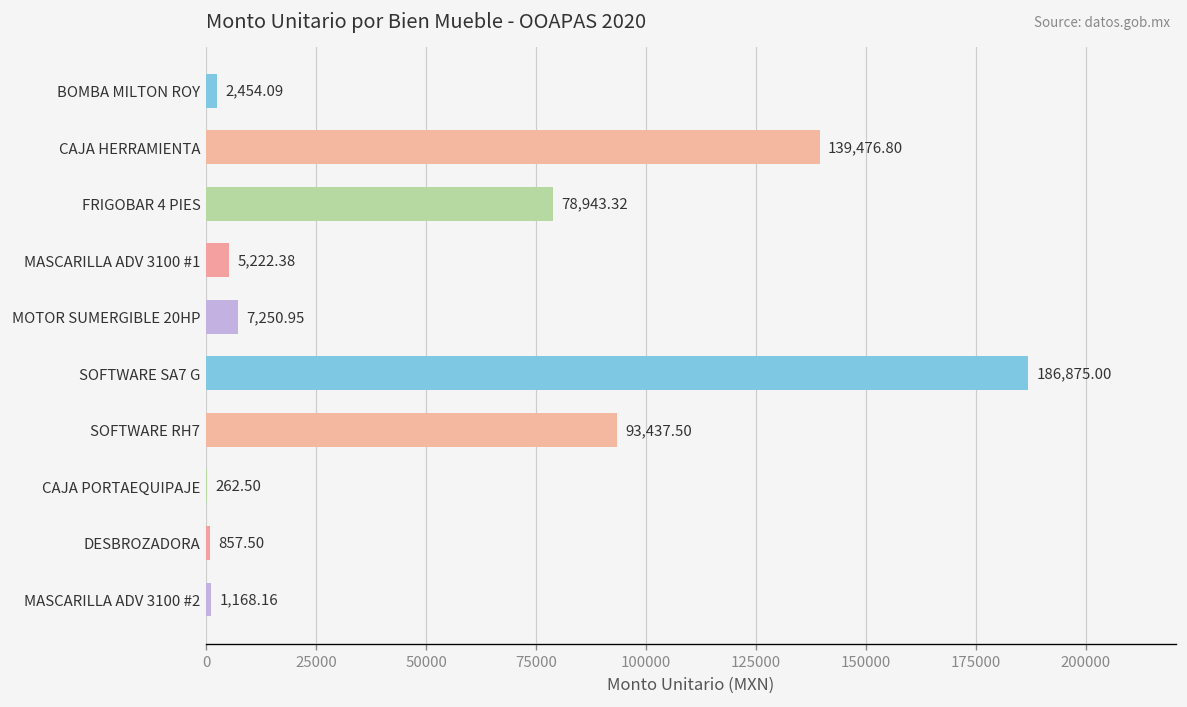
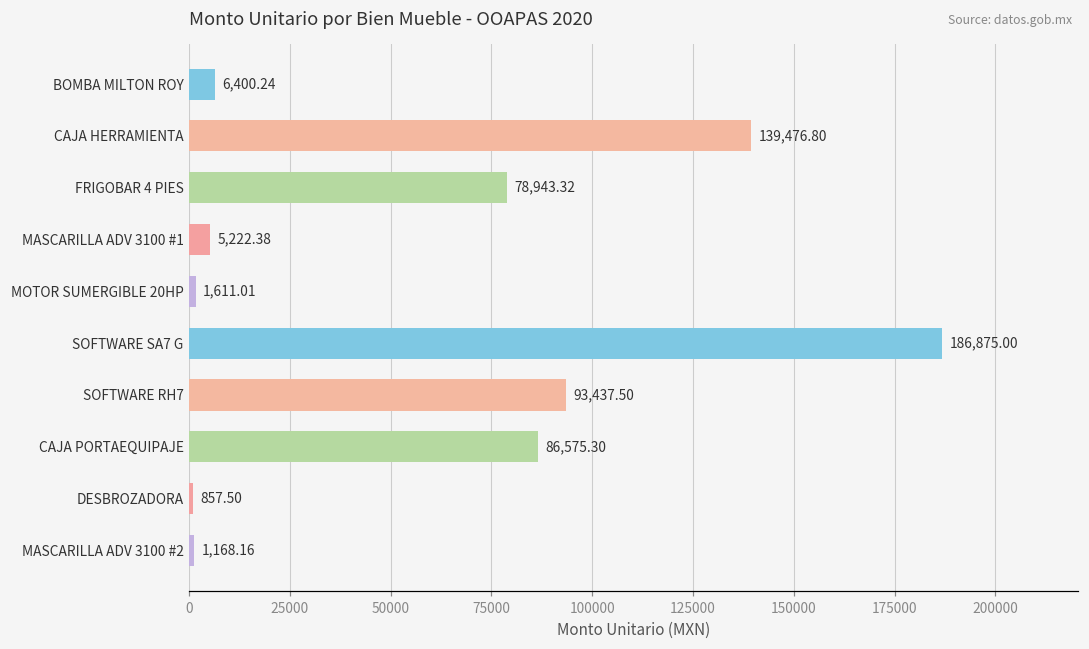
BOMBA MILTON ROY: 2,454.09 -> 6,400.24
MOTOR SUMERGIBLE 20HP: 7,250.95 -> 1,611.01
CAJA PORTAEQUIPAJE: 262.50 -> 86,575.30
